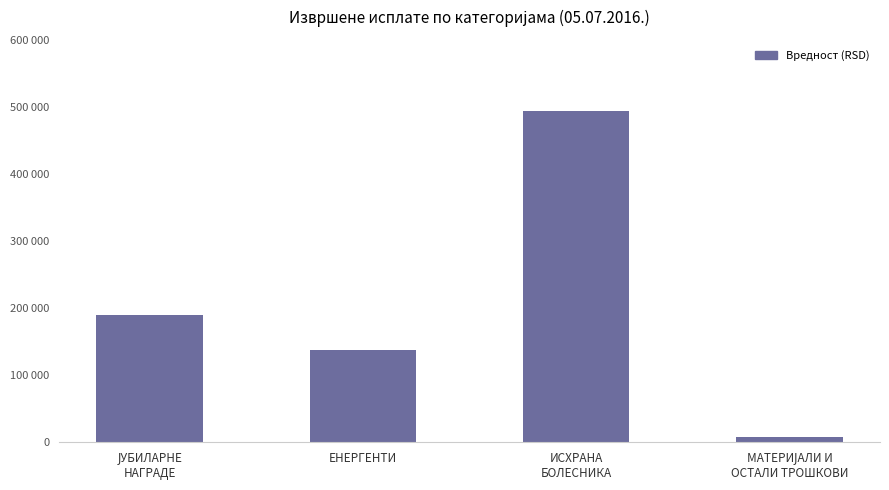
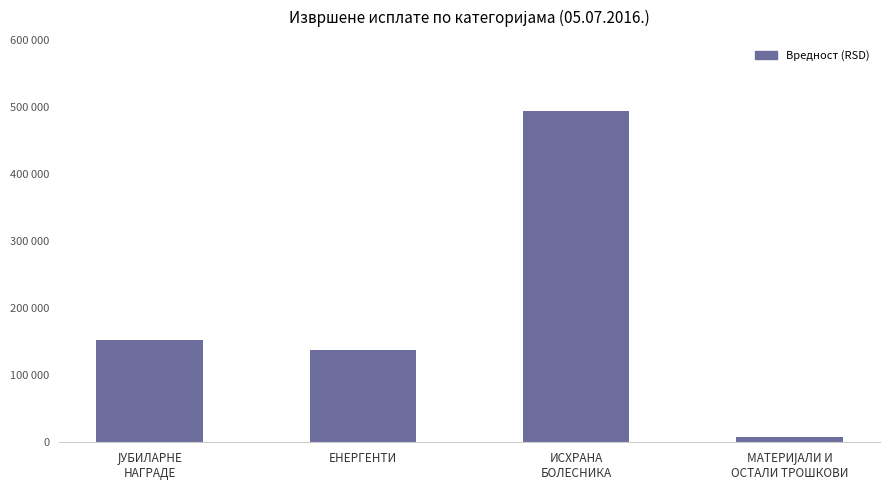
ЈУБИЛАРНЕ НАГРАДЕ: 190000 -> 150000
